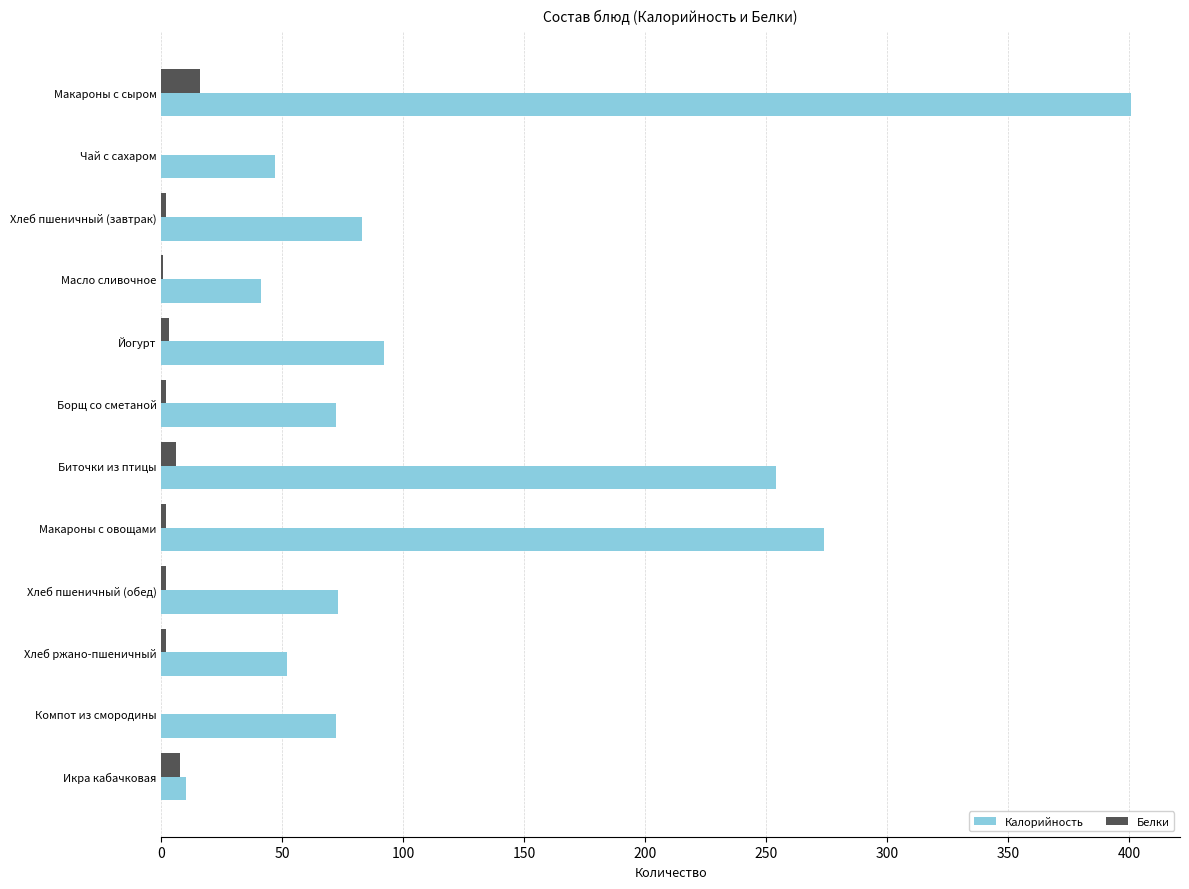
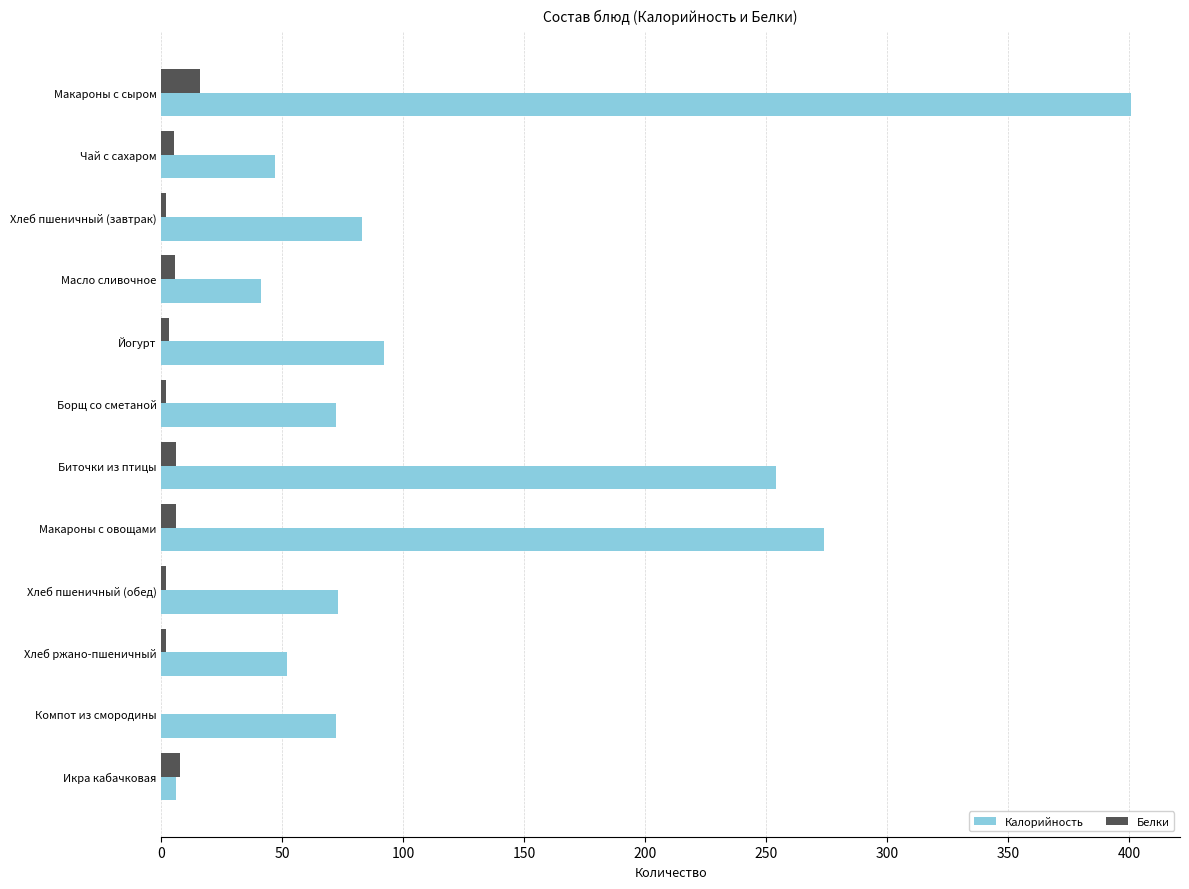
Белки, Чай с сахаром: 0 -> 5
Белки, Масло сливочное: 1 -> 6
Белки, Макароны с овощами: 2 -> 6
Калорийность, Икра кабачковая: 10 -> 6
